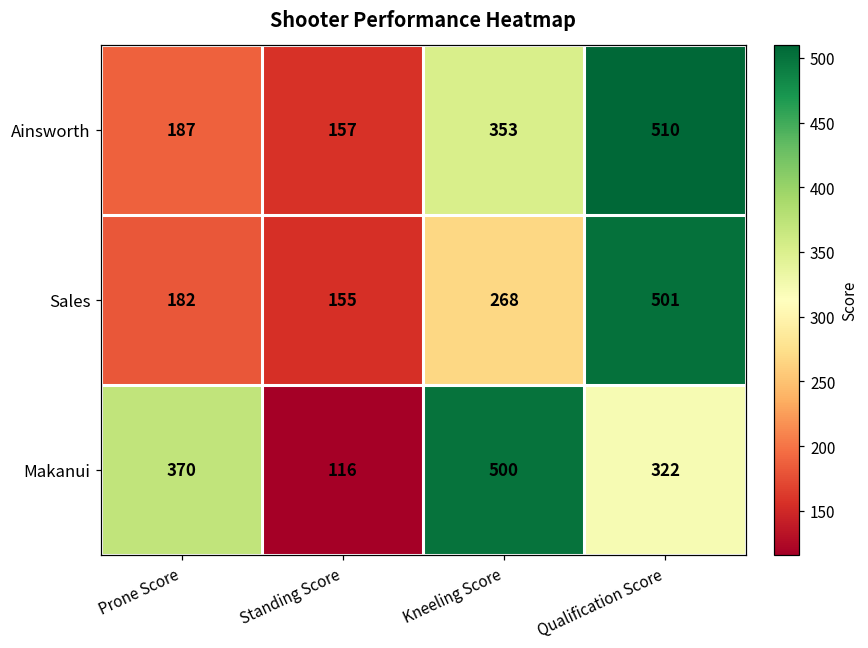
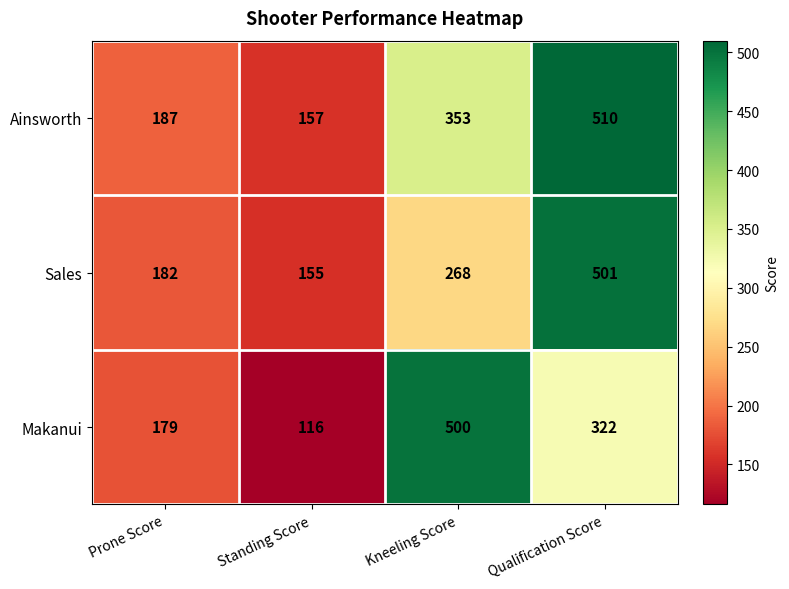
Makanui, Prone Score: 370 -> 179
